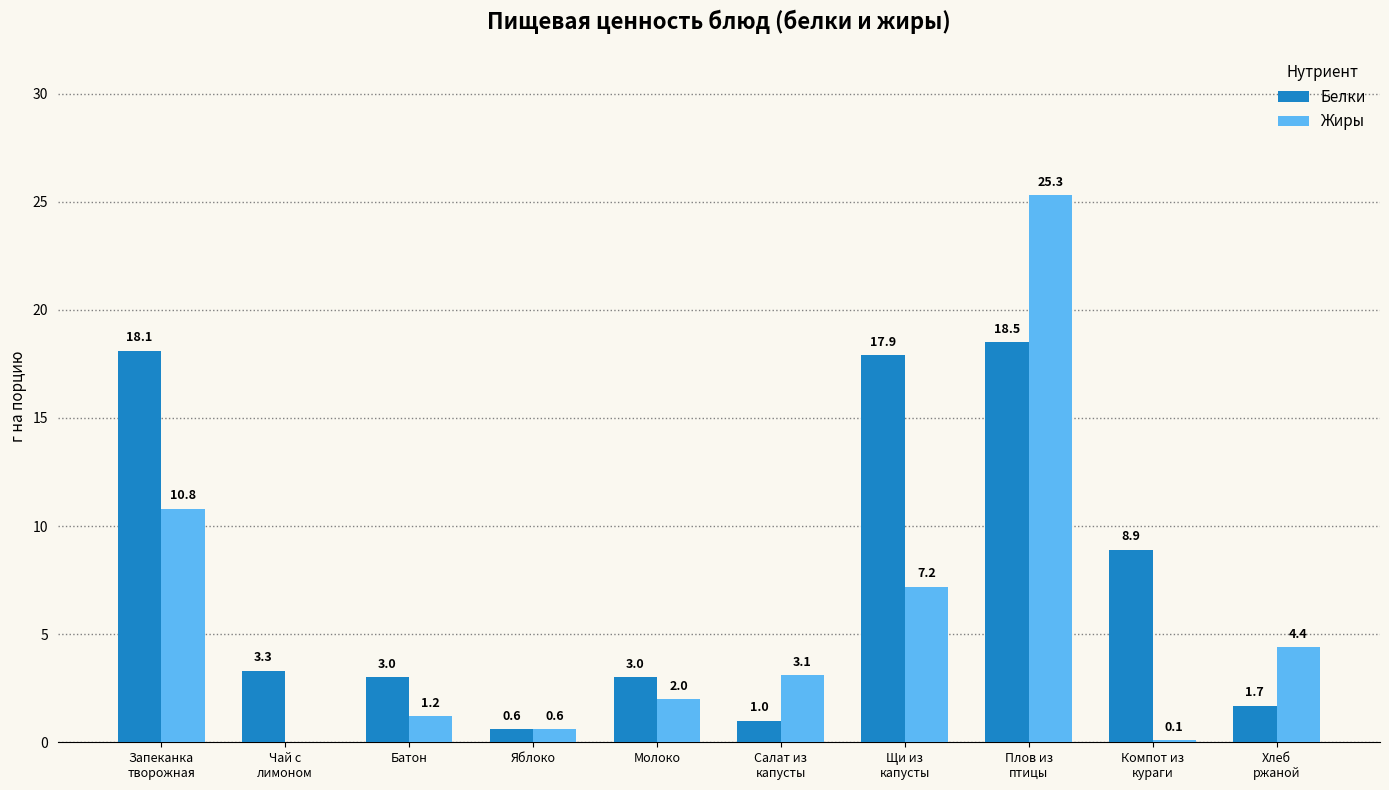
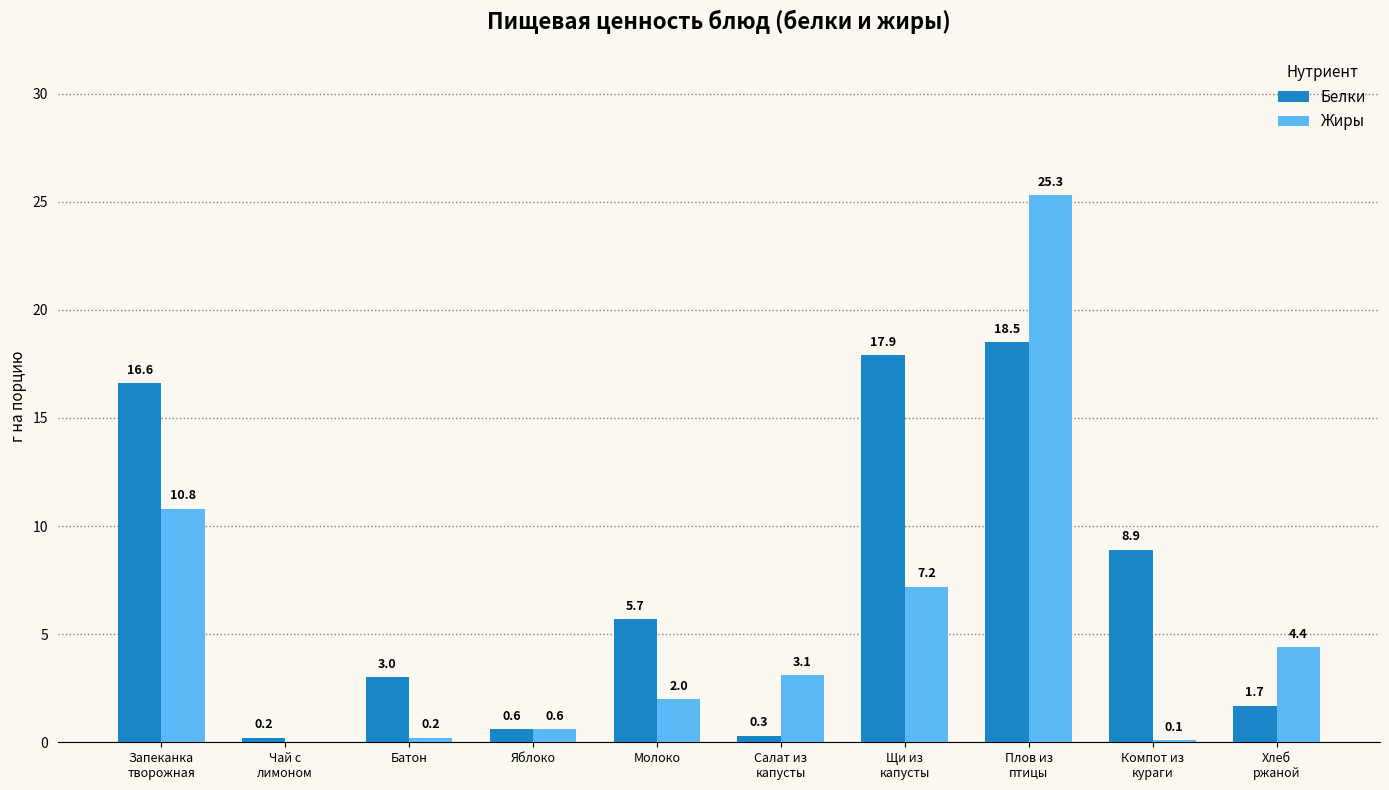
Белки, Запеканка творожная: 18.1 -> 16.6
Белки, Чай с лимоном: 3.3 -> 0.2
Жиры, Батон: 1.2 -> 0.2
Белки, Молоко: 3.0 -> 5.7
Белки, Салат из капусты: 1.0 -> 0.3
